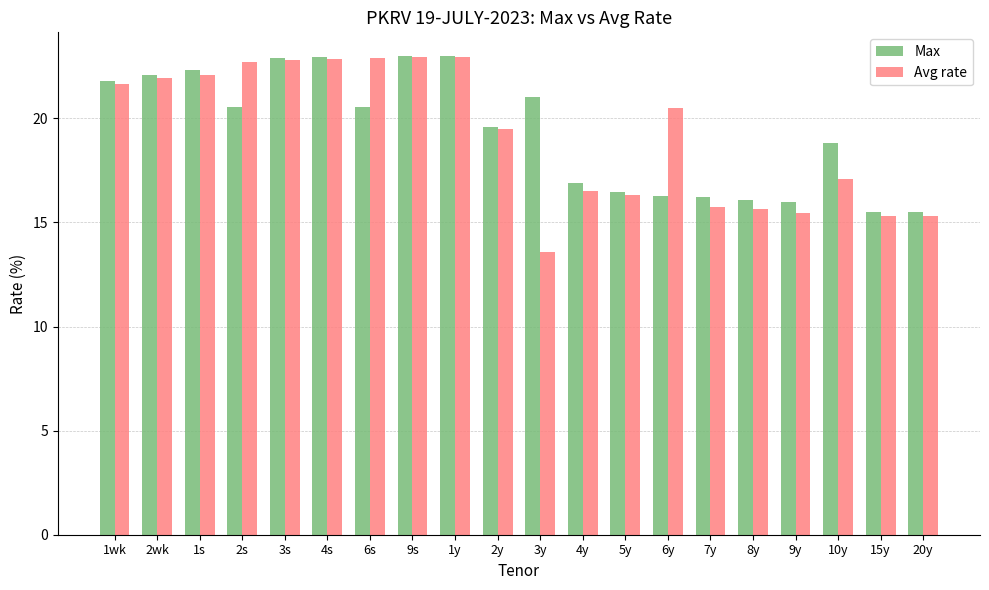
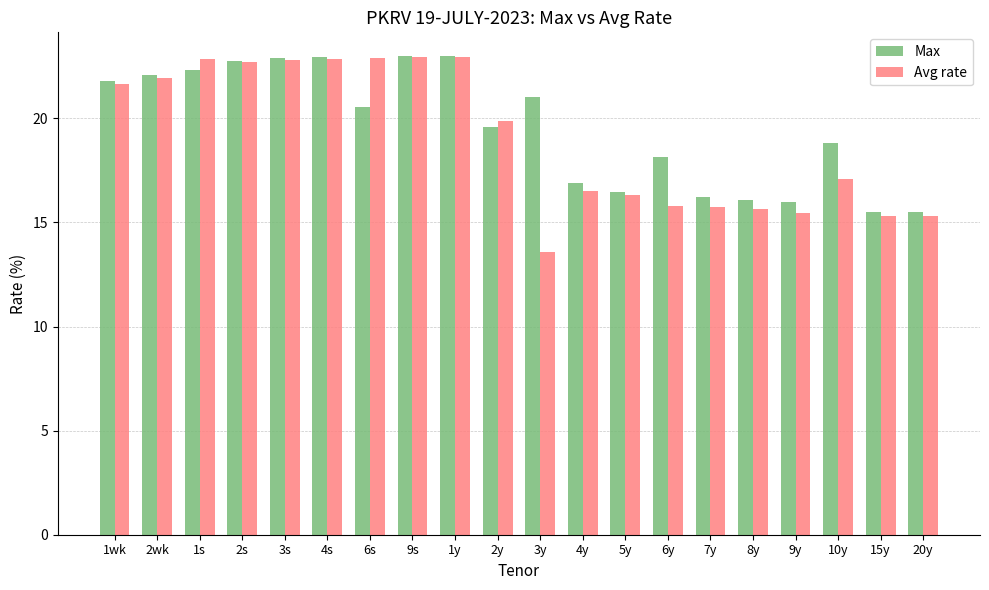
Avg rate, 1s: 22.1 -> 22.9
Max, 2s: 20.5 -> 22.8
Avg rate, 2y: 19.5 -> 19.9
Max, 6y: 16.3 -> 18.1
Avg rate, 6y: 20.5 -> 15.8
